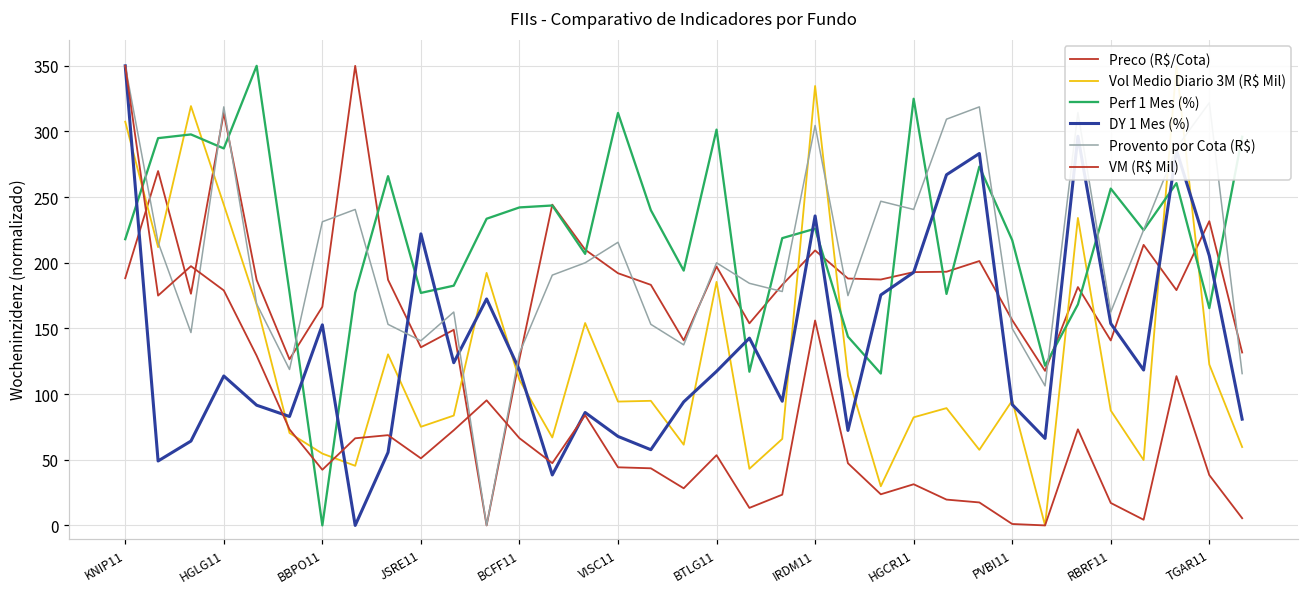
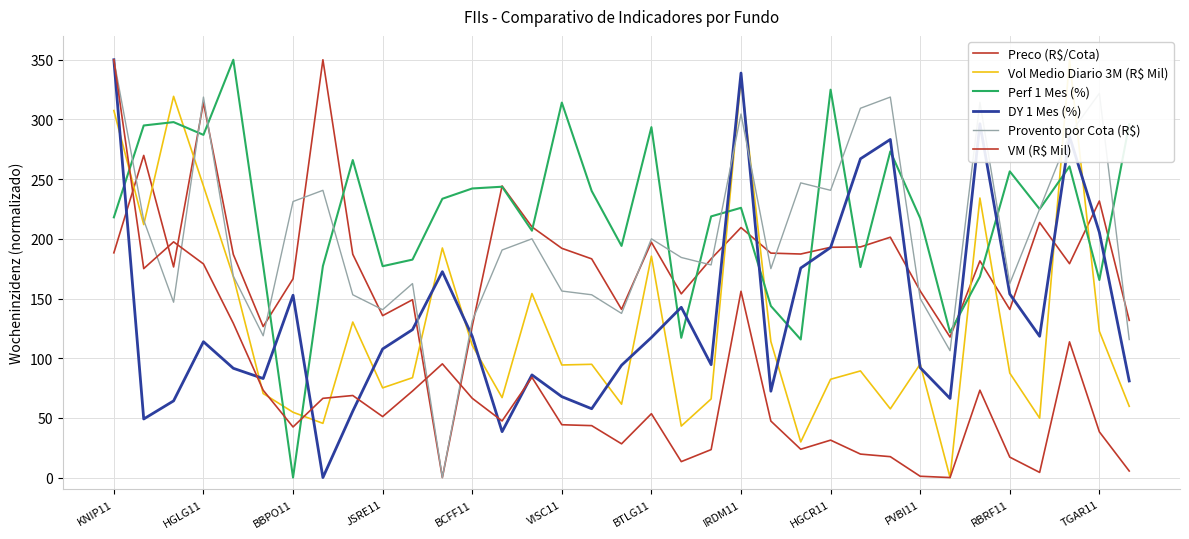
DY 1 Mes (%), JSRE11: 222 -> 108
Provento por Cota (R$), VISC11: 216 -> 156
Perf 1 Mes (%), BTLG11: 301 -> 294
DY 1 Mes (%), IRDM11: 236 -> 339
